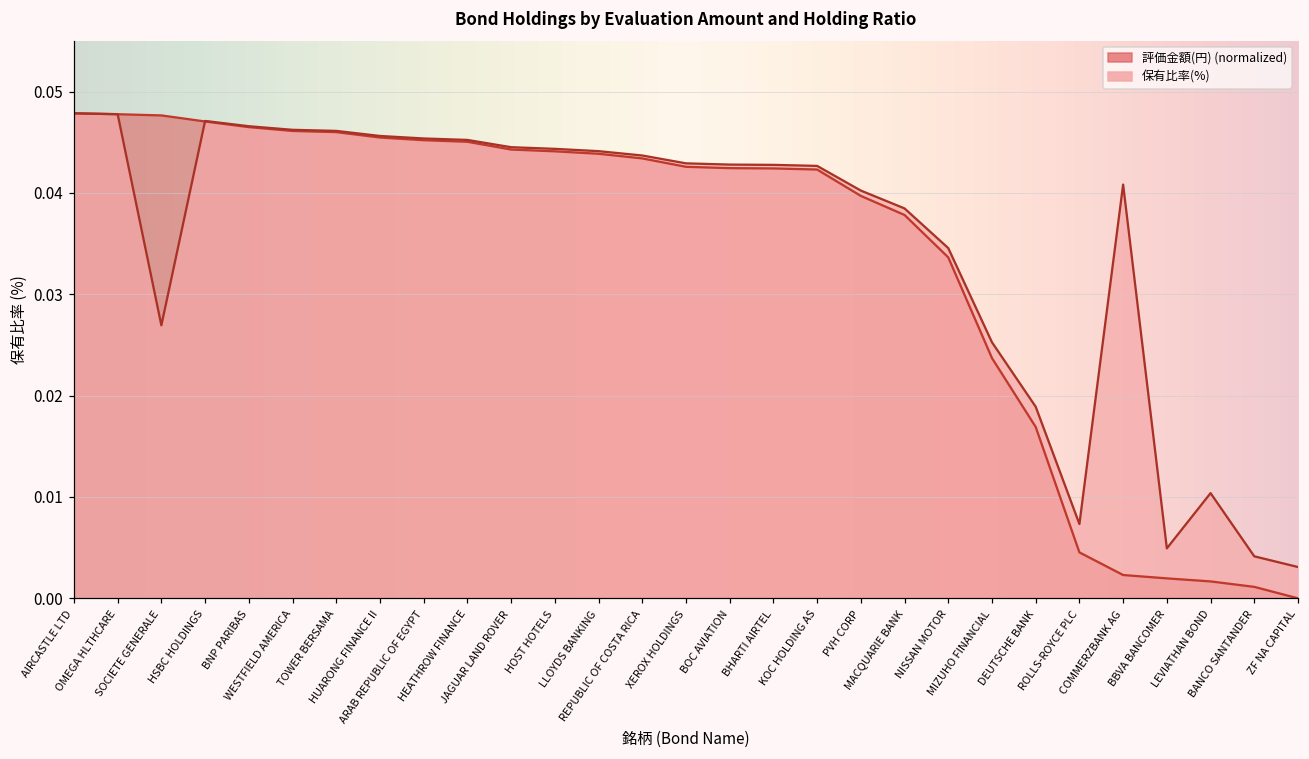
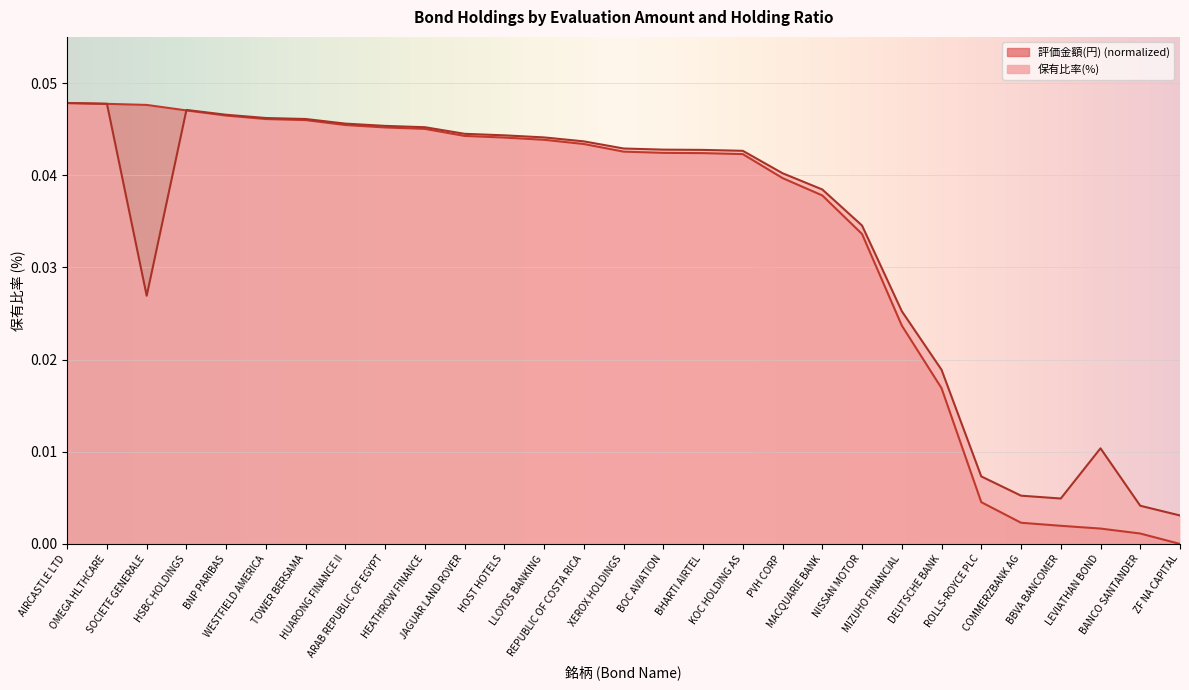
保有比率(%), COMMERZBANK AG: 0.041 -> 0.005
